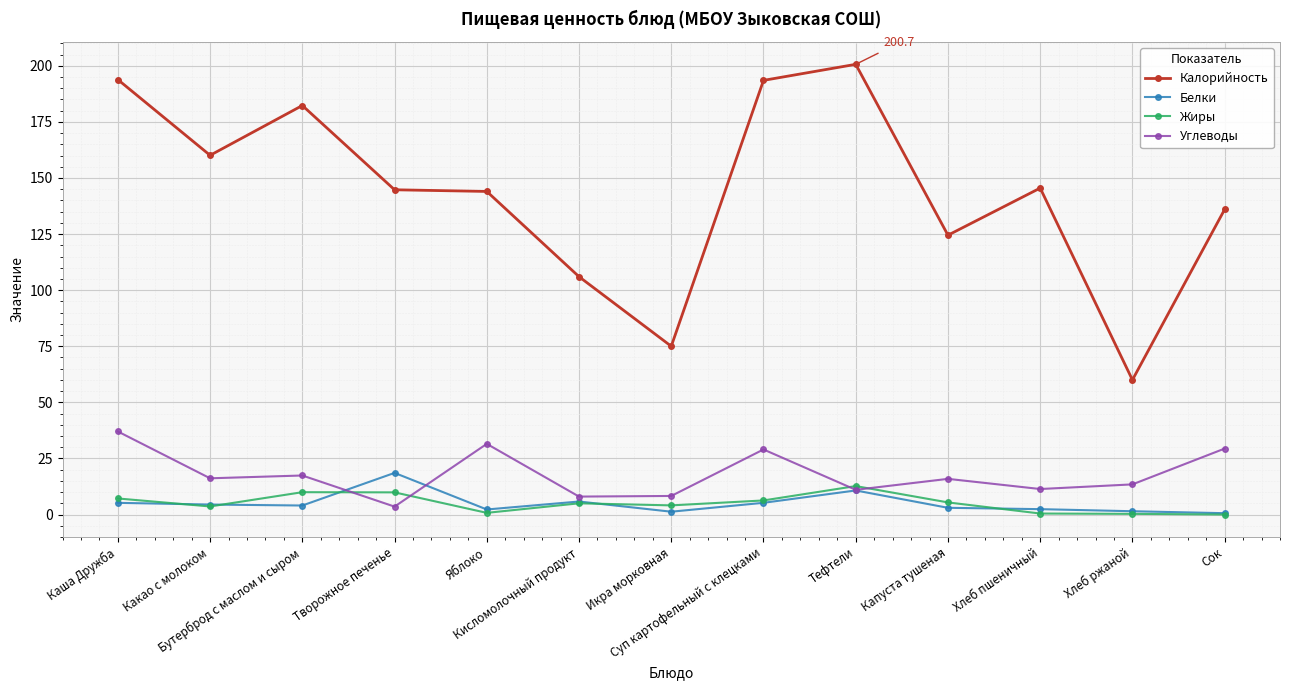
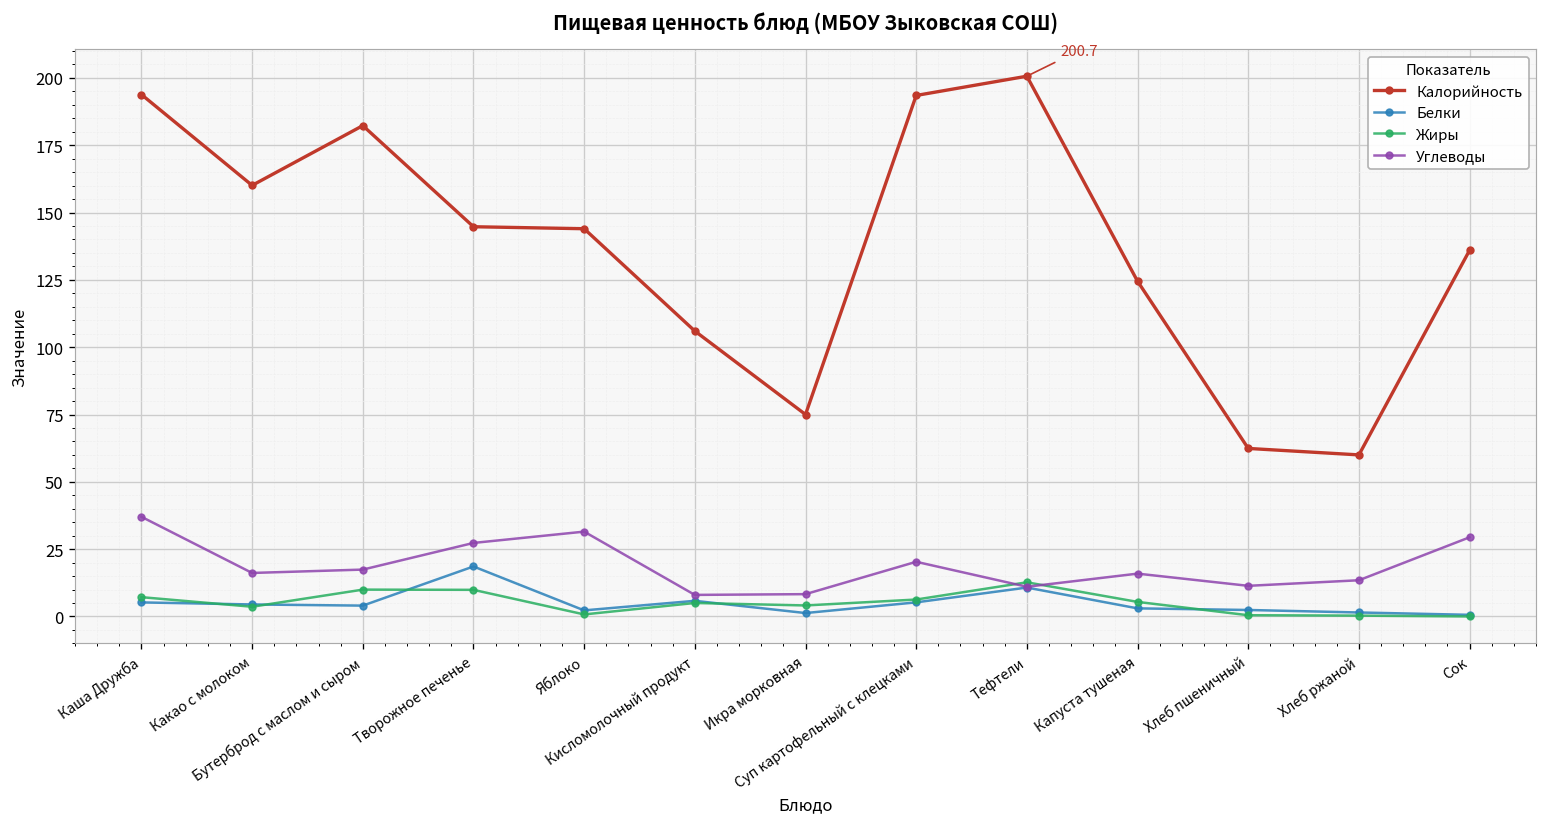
Углеводы, Творожное печенье: 4 -> 27
Углеводы, Суп картофельный с клецками: 29 -> 20
Калорийность, Хлеб пшеничный: 146 -> 62
